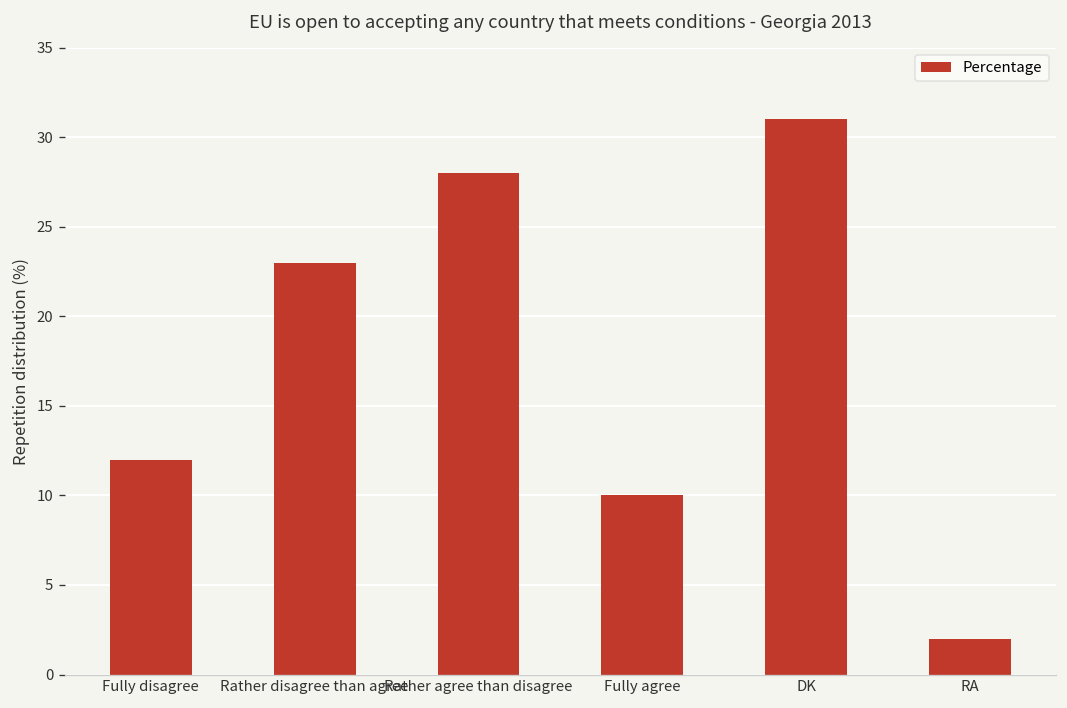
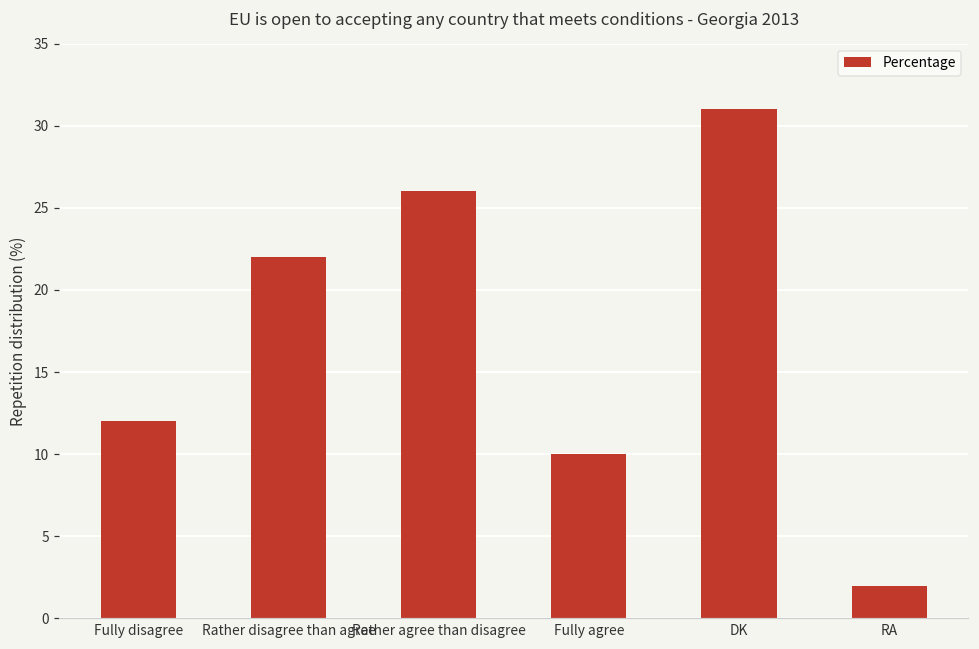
Rather disagree than agree: 23 -> 22
Rather agree than disagree: 28 -> 26
